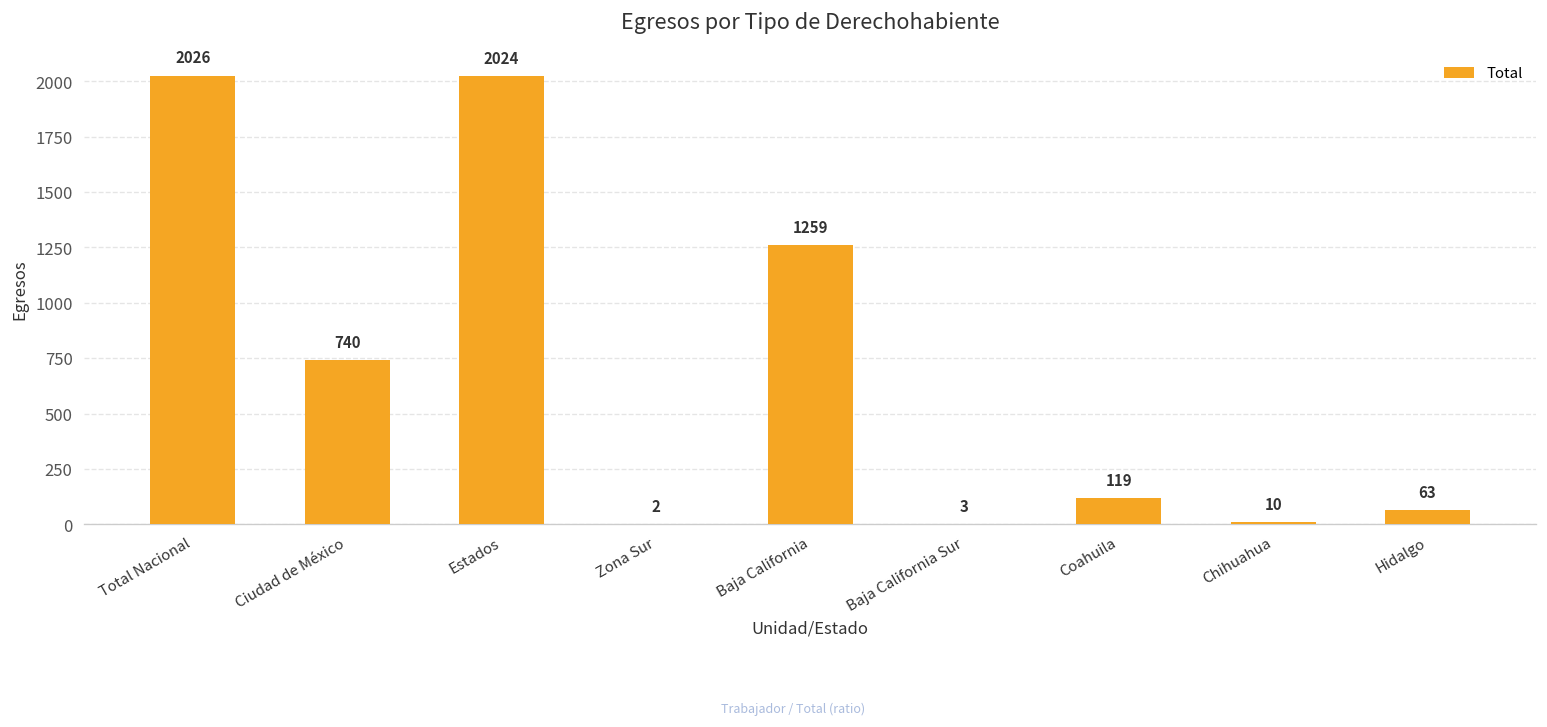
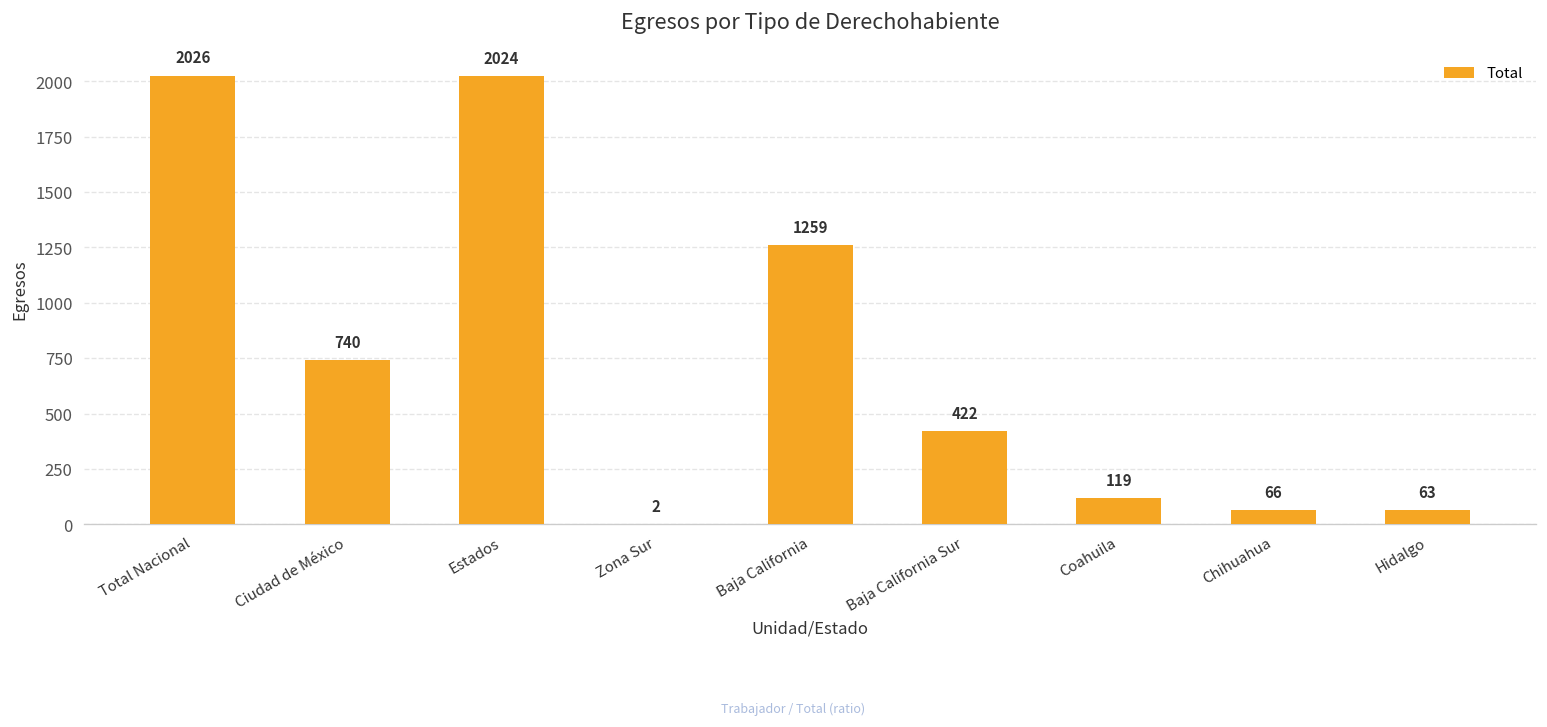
Baja California Sur: 3 -> 422
Chihuahua: 10 -> 66
